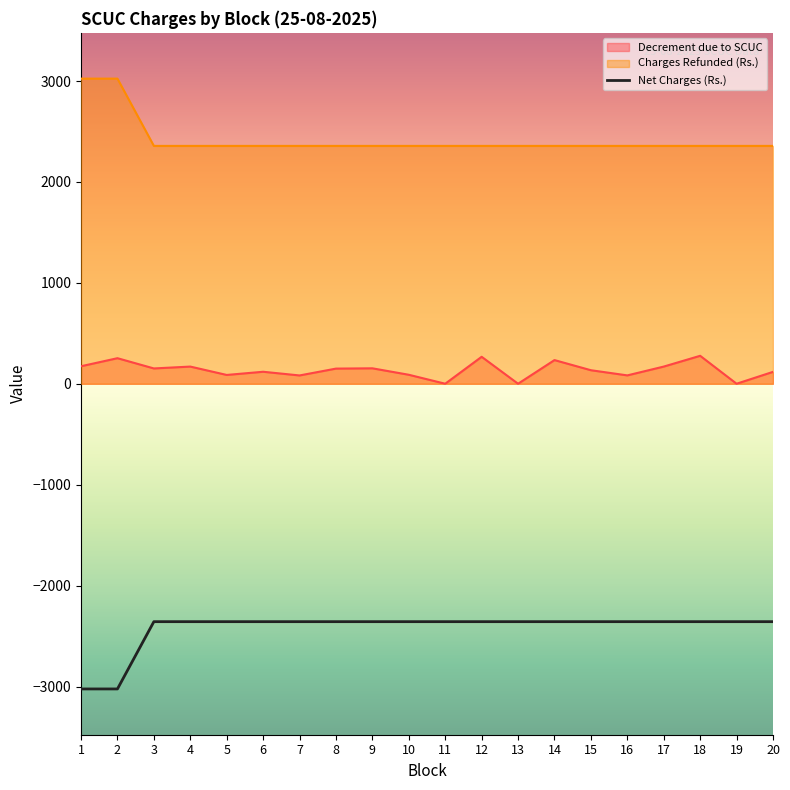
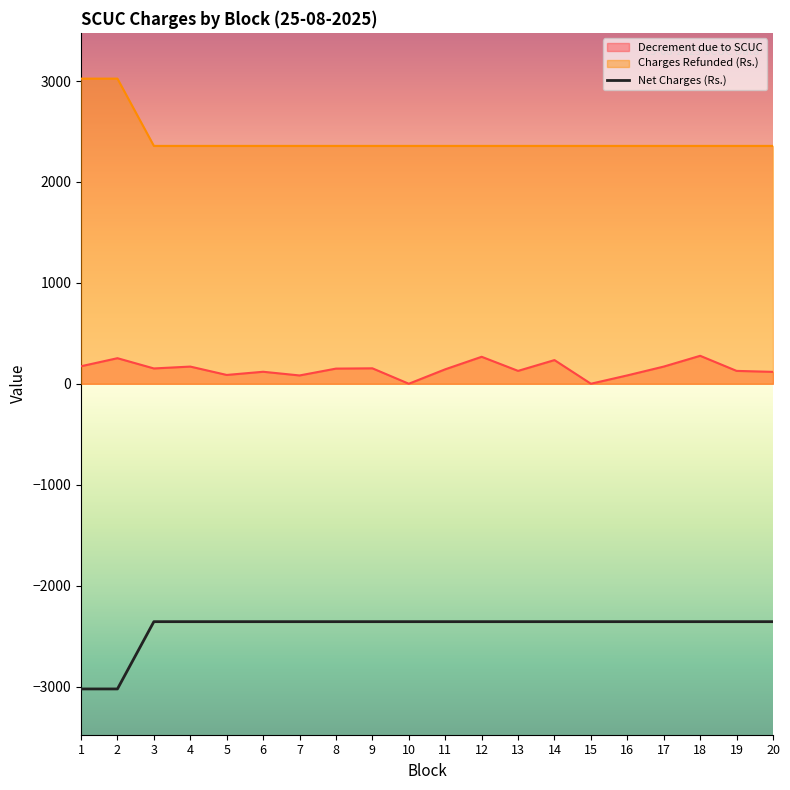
Decrement due to SCUC, 10: 90 -> 0
Decrement due to SCUC, 11: 0 -> 140
Decrement due to SCUC, 13: 0 -> 130
Decrement due to SCUC, 15: 130 -> 0
Decrement due to SCUC, 19: 0 -> 130
